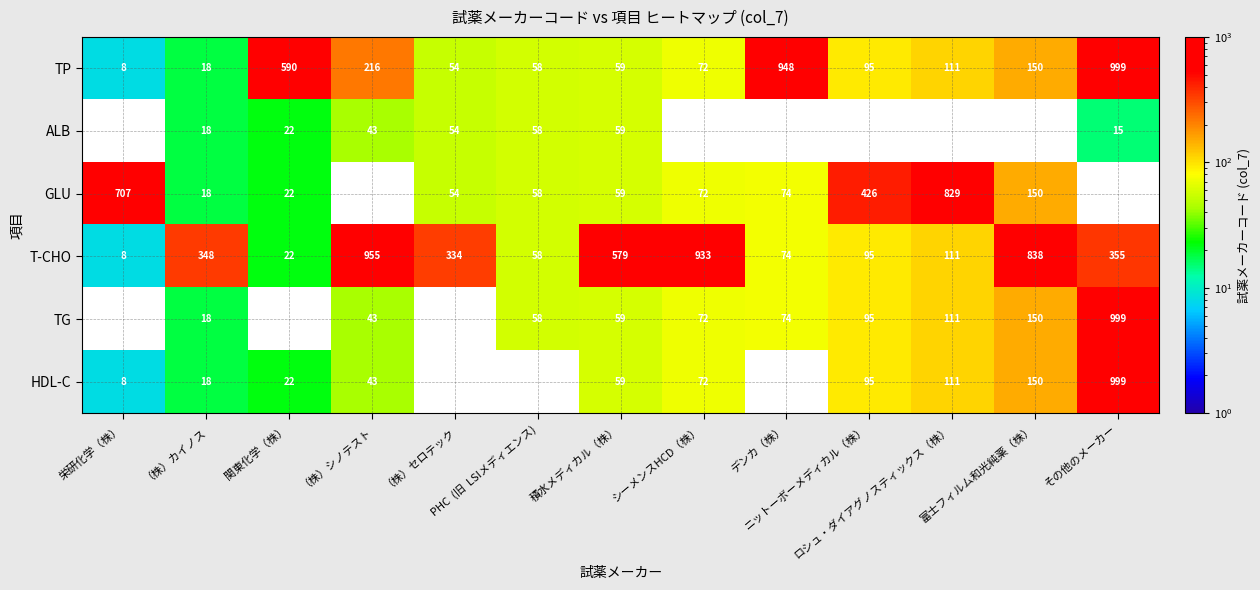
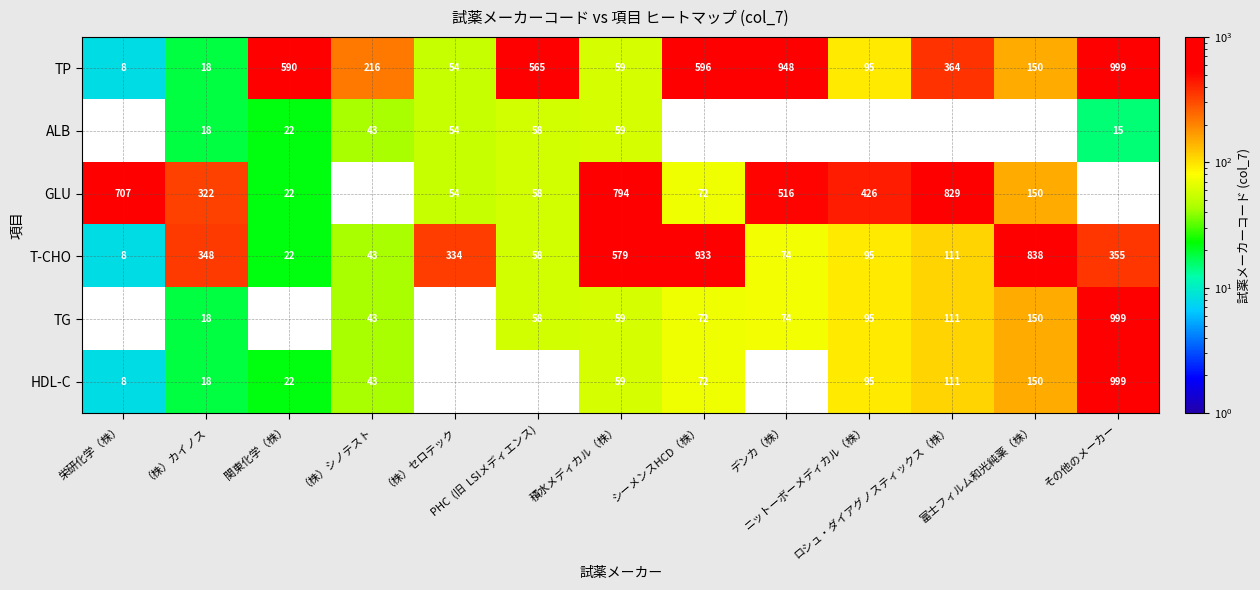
TP, PHC (旧 LSIメディエンス): 58 -> 565
TP, シーメンスHCD（株）: 72 -> 596
TP, ロシュ・ダイアグノスティックス（株）: 111 -> 364
GLU, （株）カイノス: 18 -> 322
GLU, 積水メディカル（株）: 59 -> 794
GLU, デンカ（株）: 74 -> 516
T-CHO, （株）シノテスト: 955 -> 43
